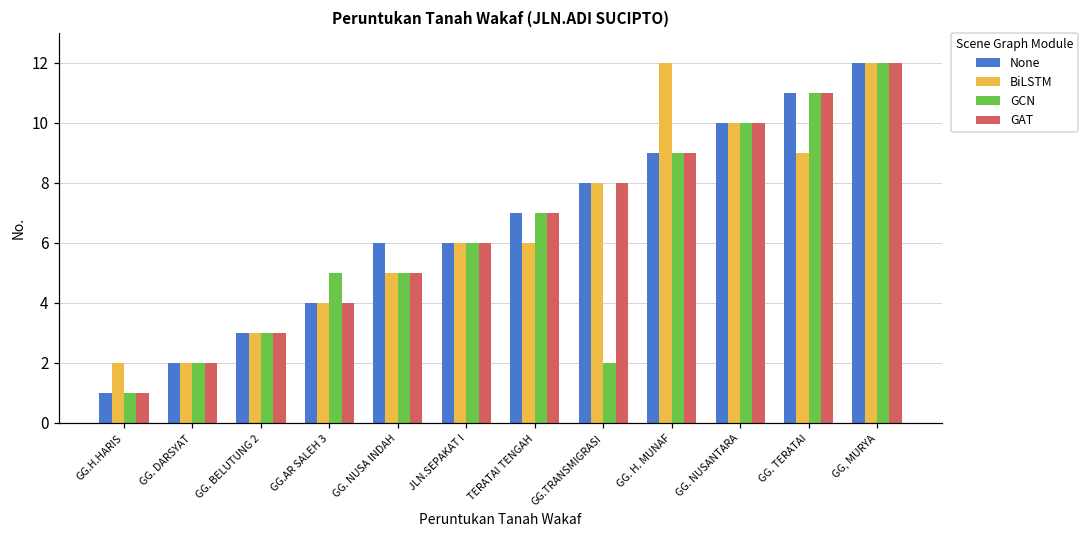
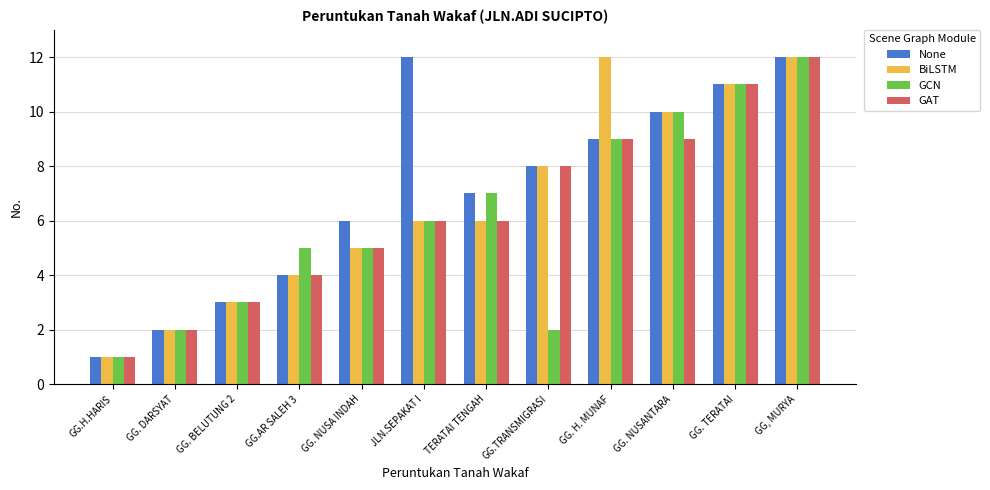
BiLSTM, GG.H.HARIS: 2 -> 1
None, JLN.SEPAKAT I: 6 -> 12
GAT, TERATAI TENGAH: 7 -> 6
GAT, GG. NUSANTARA: 10 -> 9
BiLSTM, GG. TERATAI: 9 -> 11
